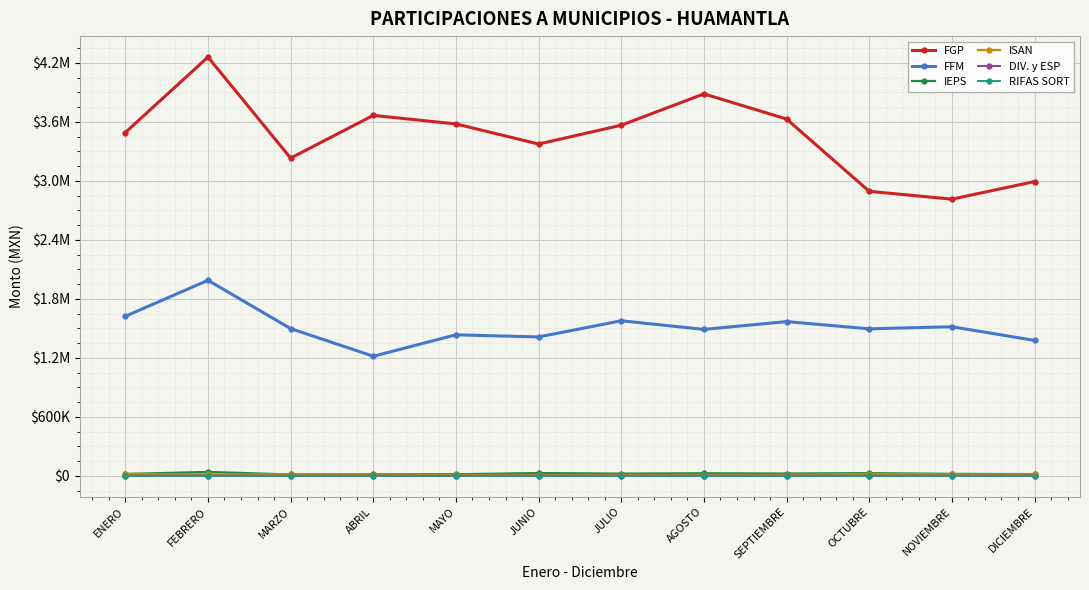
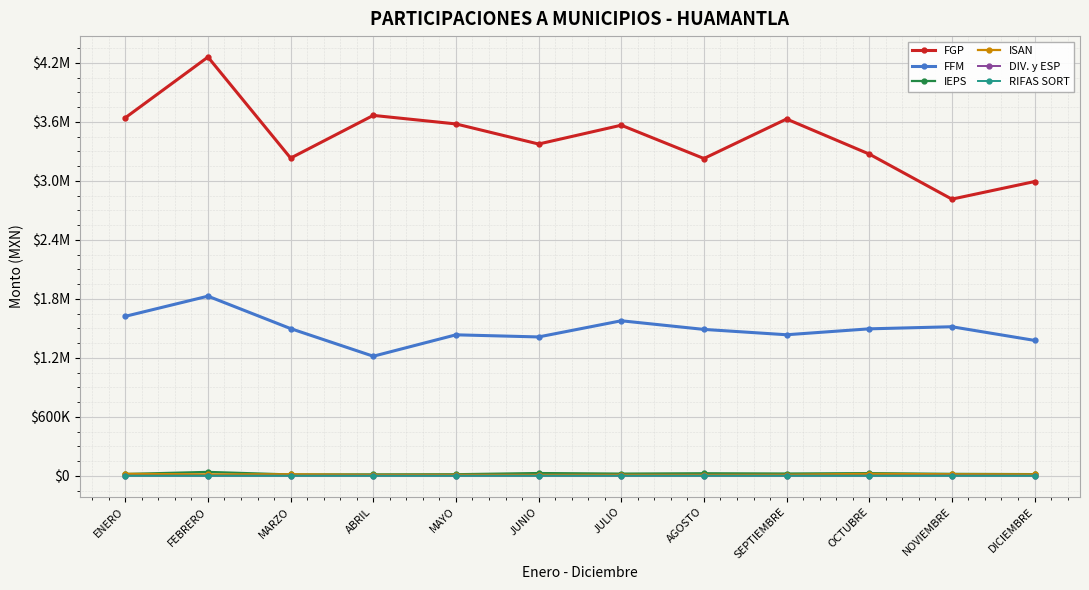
FGP, ENERO: $3500000 -> $3600000
FFM, FEBRERO: $2000000 -> $1800000
FGP, AGOSTO: $3900000 -> $3200000
FFM, SEPTIEMBRE: $1600000 -> $1400000
FGP, OCTUBRE: $2900000 -> $3300000
